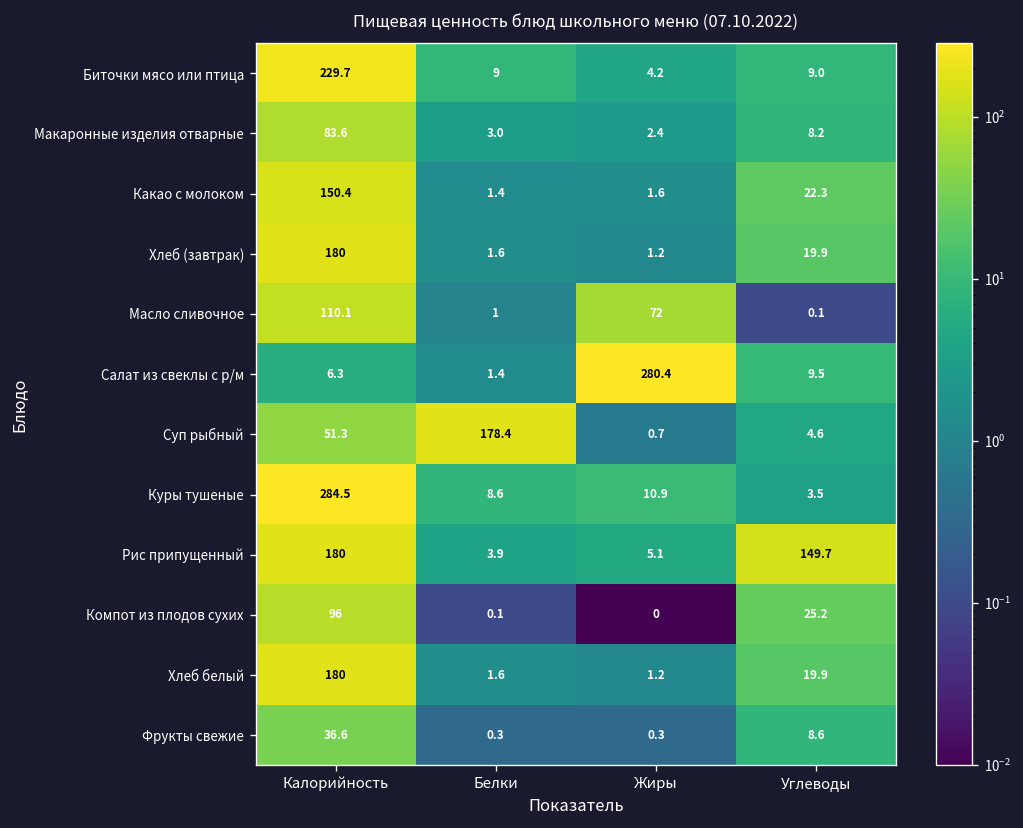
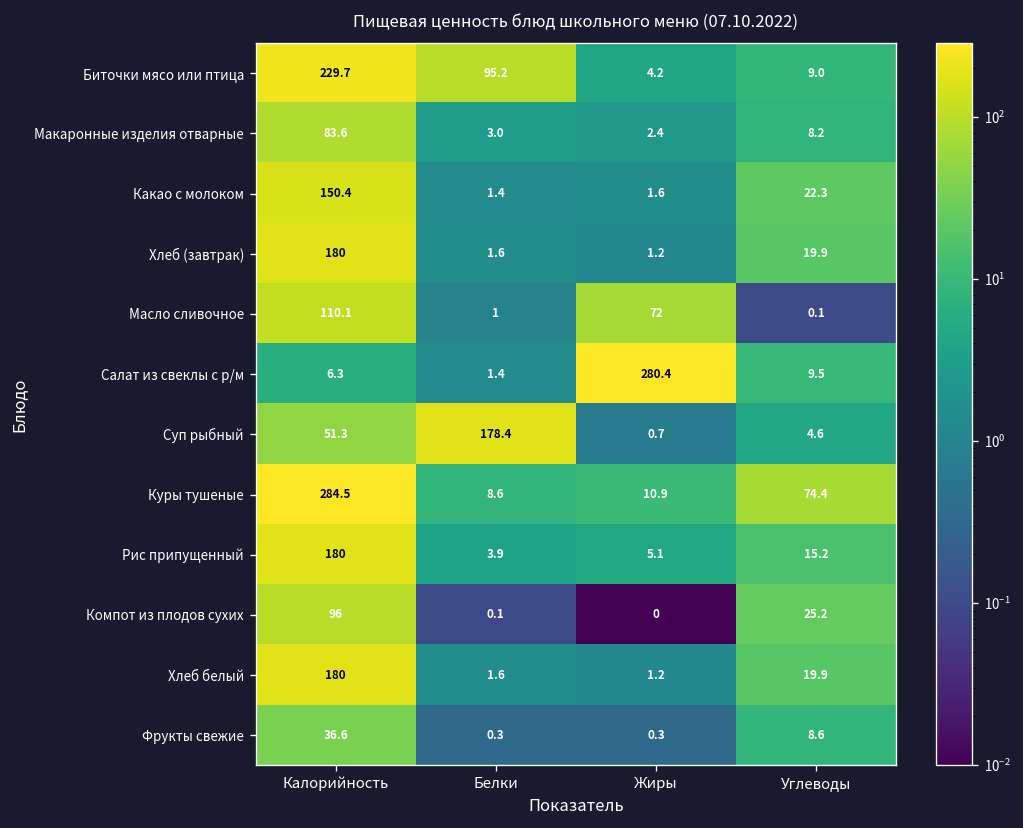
Биточки мясо или птица, Белки: 9 -> 95.2
Куры тушеные, Углеводы: 3.5 -> 74.4
Рис припущенный, Углеводы: 149.7 -> 15.2
